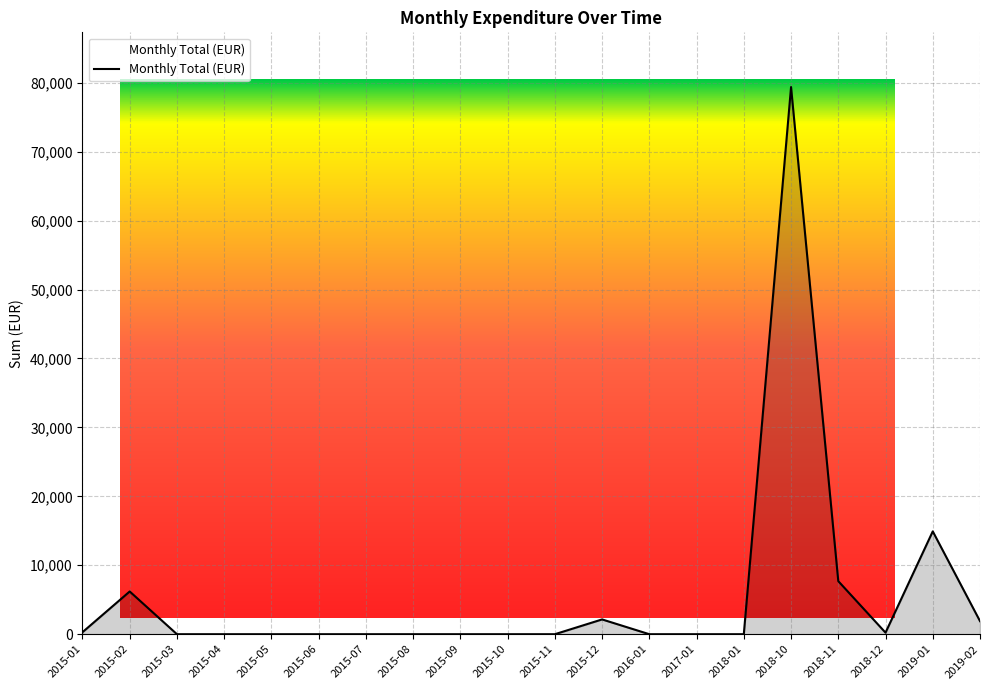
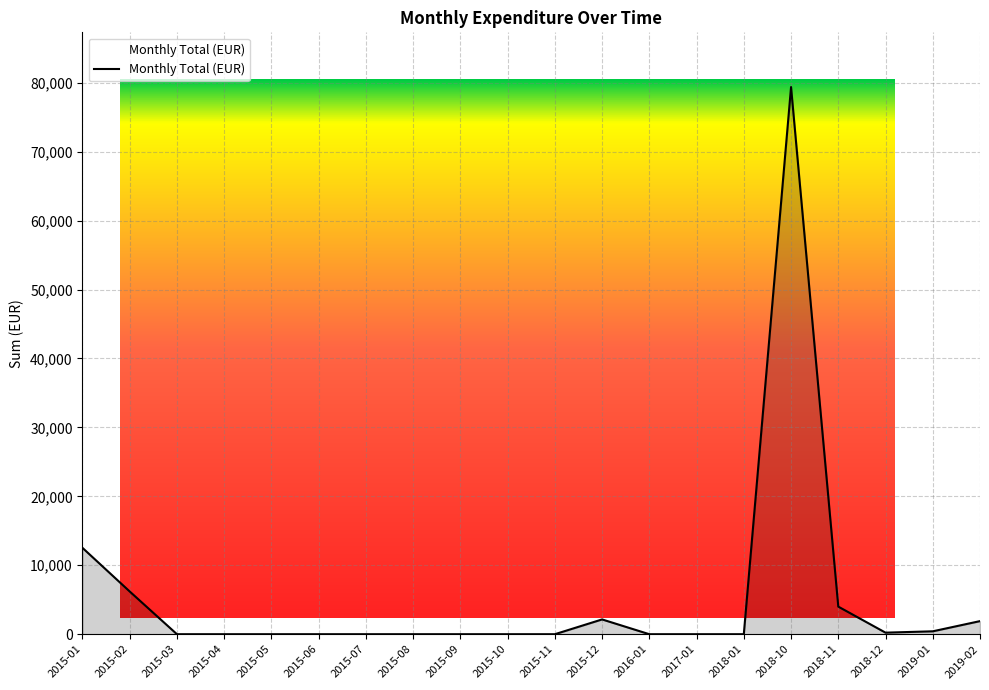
2015-01: 0 -> 13,000
2018-11: 8,000 -> 4,000
2019-01: 15,000 -> 0
